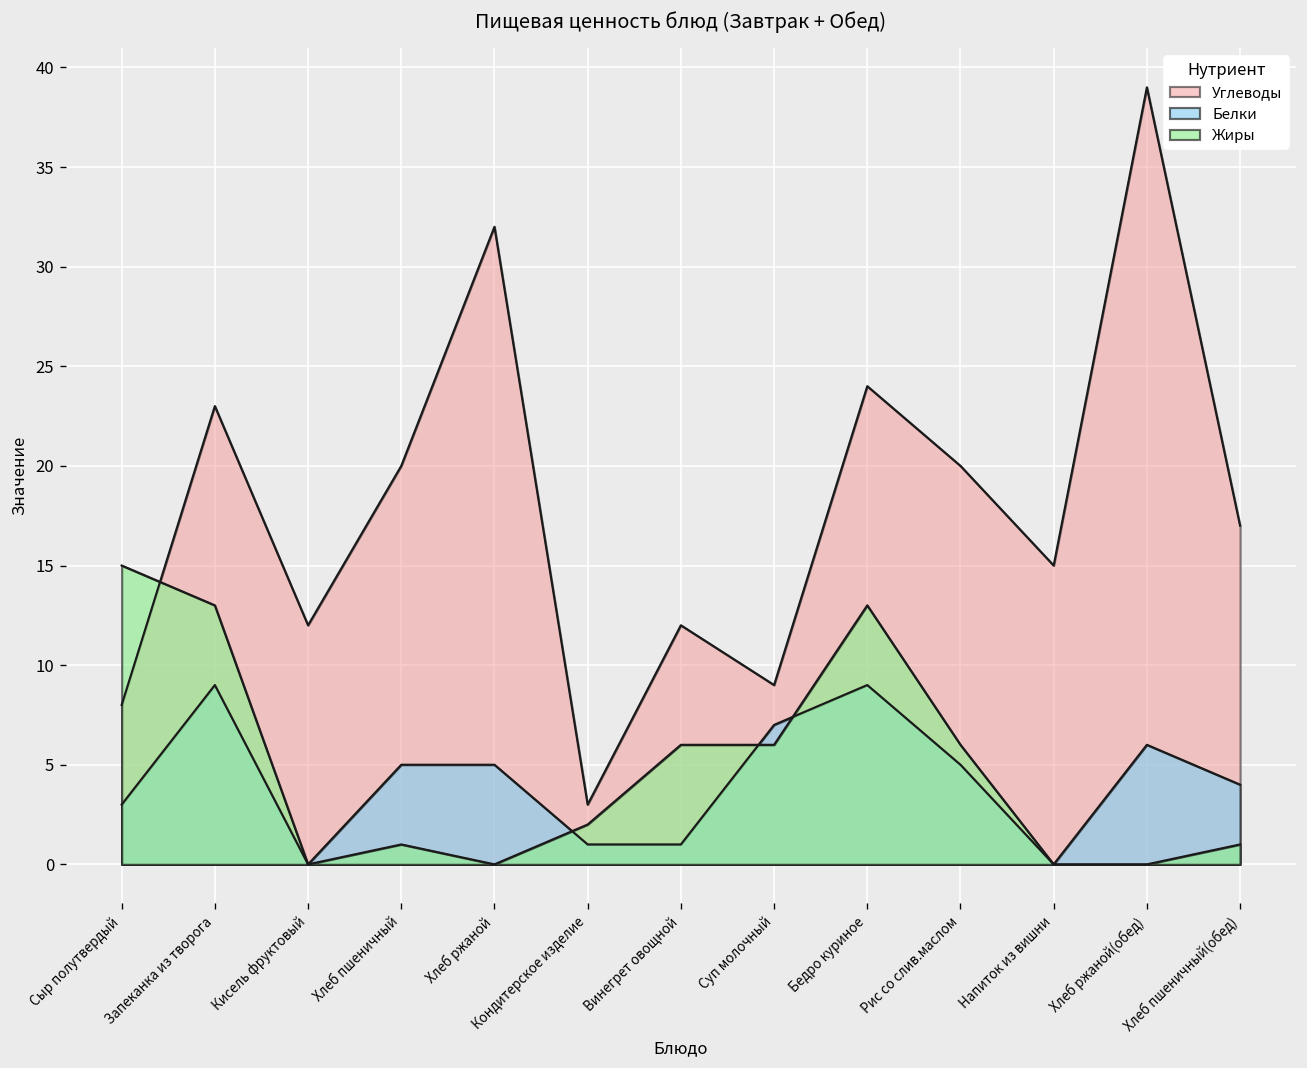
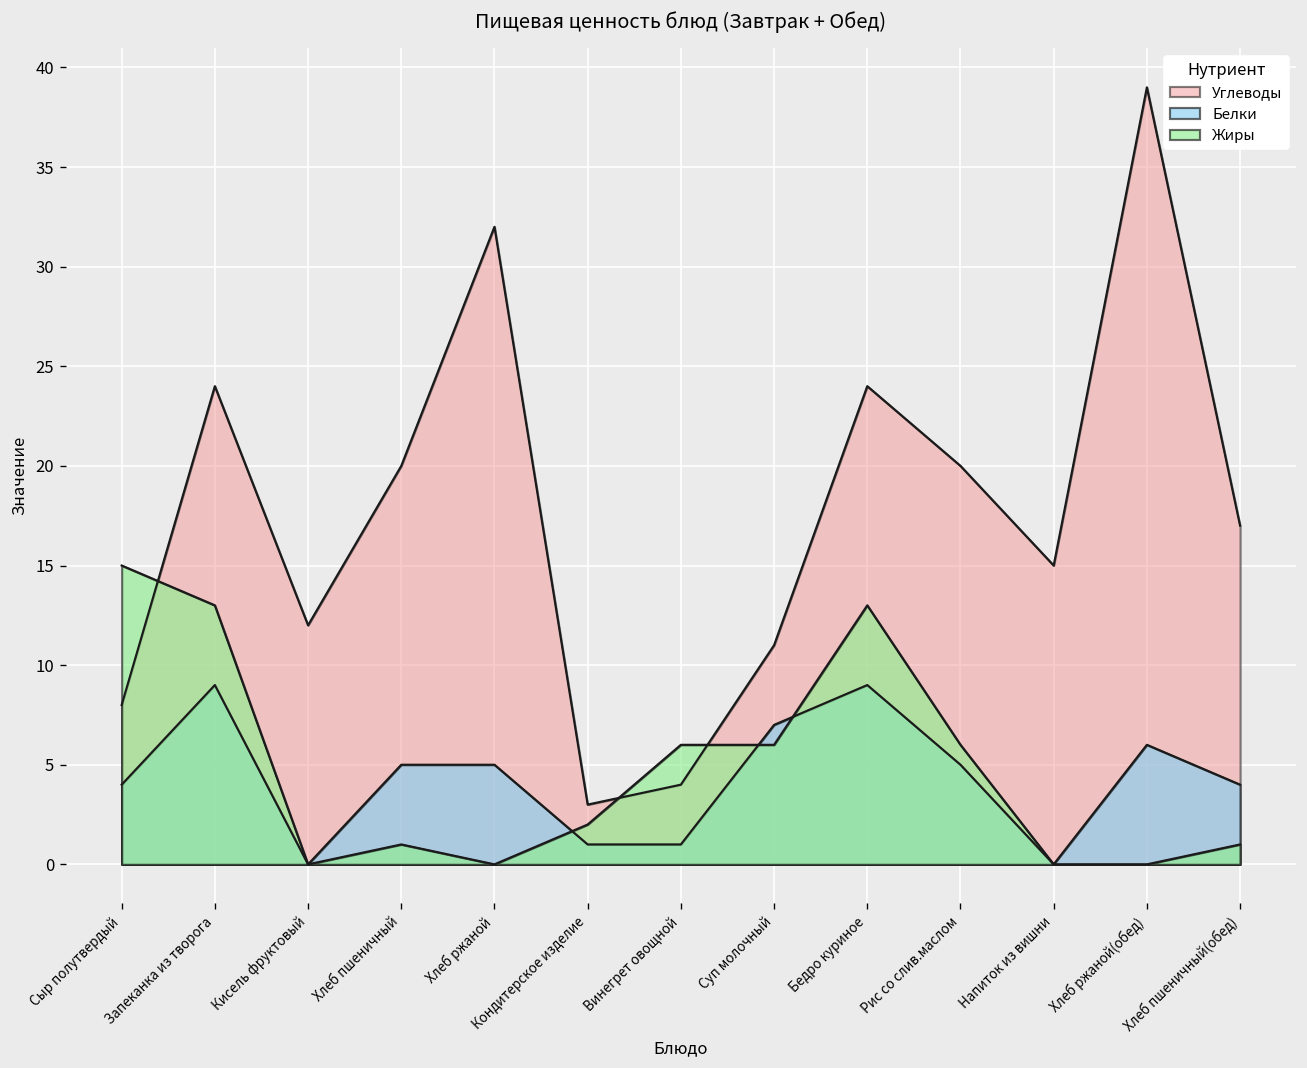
Белки, Сыр полутвердый: 3 -> 4
Углеводы, Запеканка из творога: 23 -> 24
Углеводы, Винегрет овощной: 12 -> 4
Углеводы, Суп молочный: 9 -> 11
